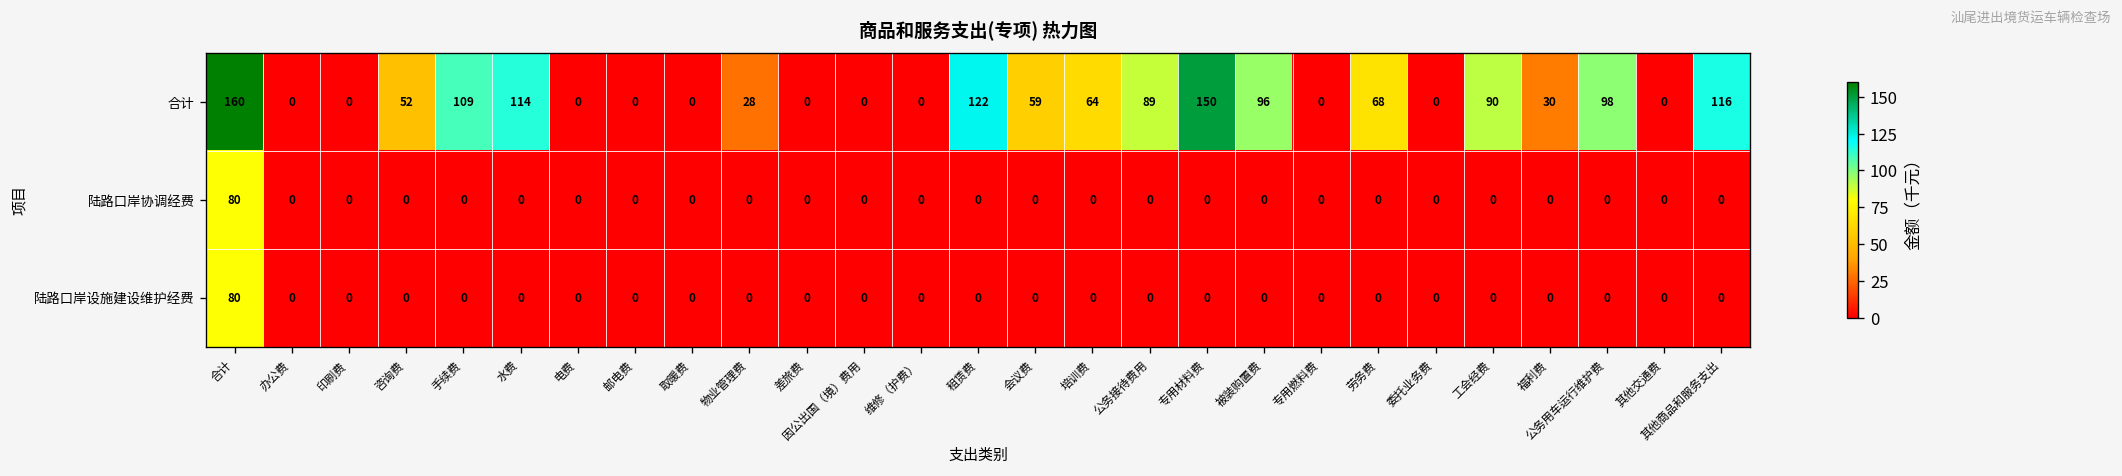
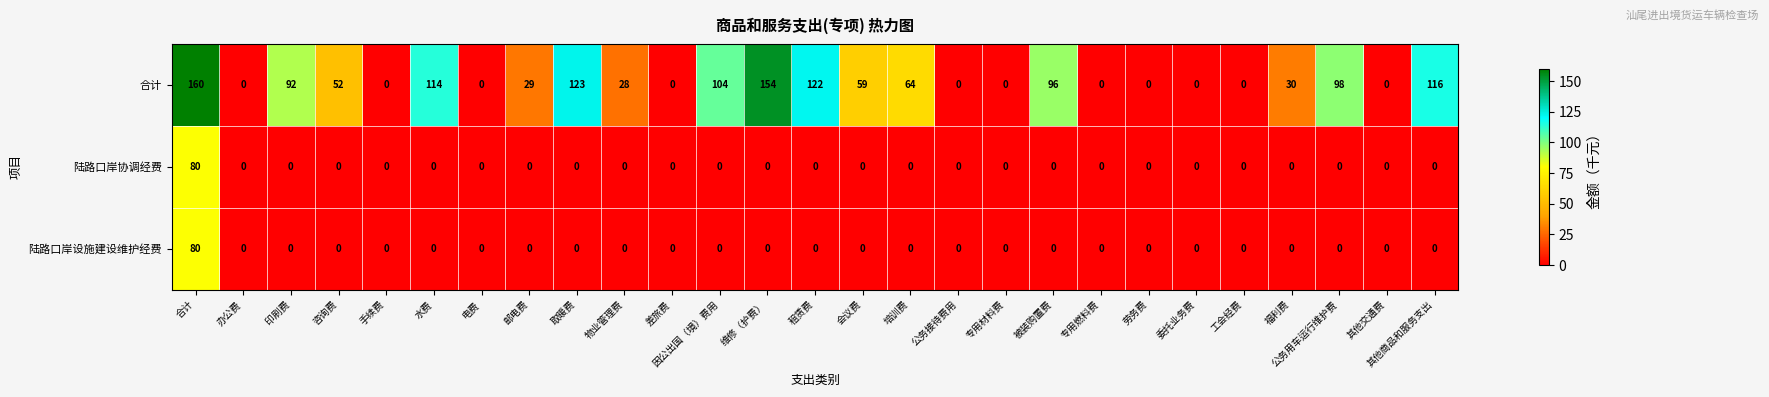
合计, 印刷费: 0 -> 92
合计, 手续费: 109 -> 0
合计, 邮电费: 0 -> 29
合计, 取暖费: 0 -> 123
合计, 因公出国（境）费用: 0 -> 104
合计, 维修（护费）: 0 -> 154
合计, 公务接待费用: 89 -> 0
合计, 专用材料费: 150 -> 0
合计, 劳务费: 68 -> 0
合计, 工会经费: 90 -> 0
